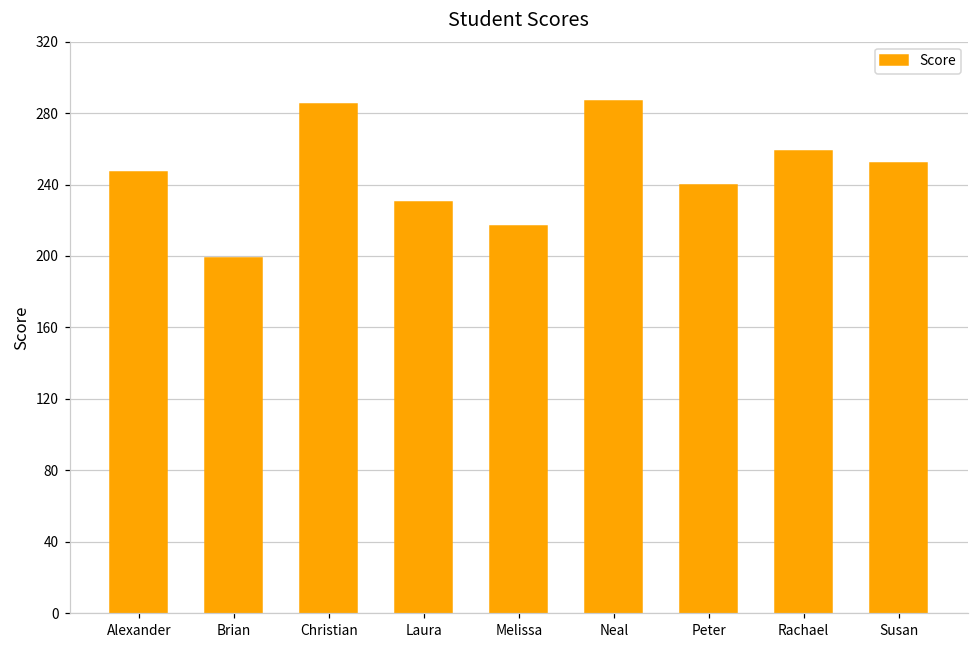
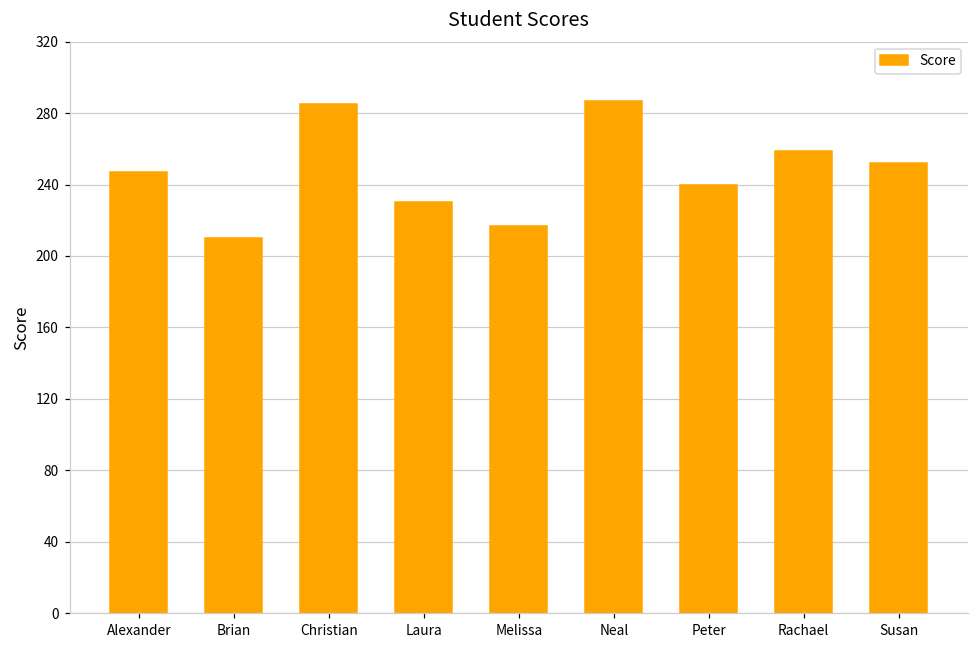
Brian: 199 -> 210
